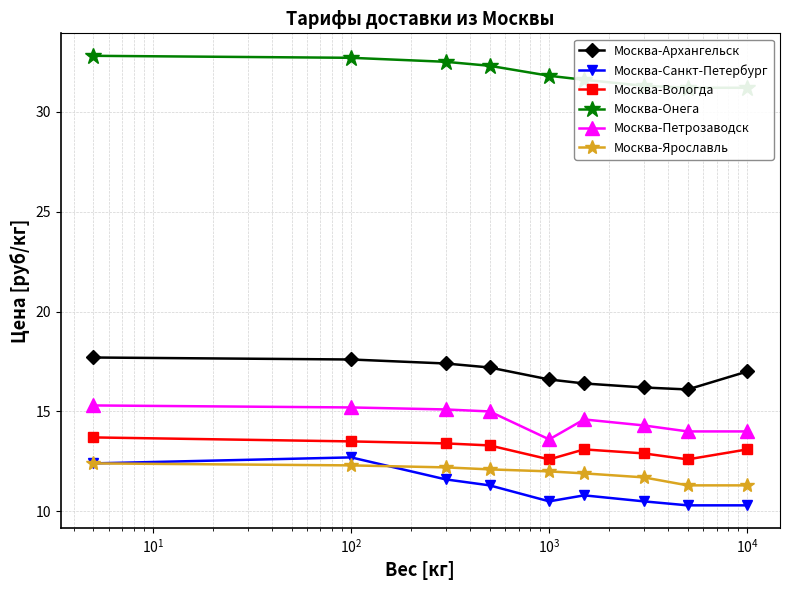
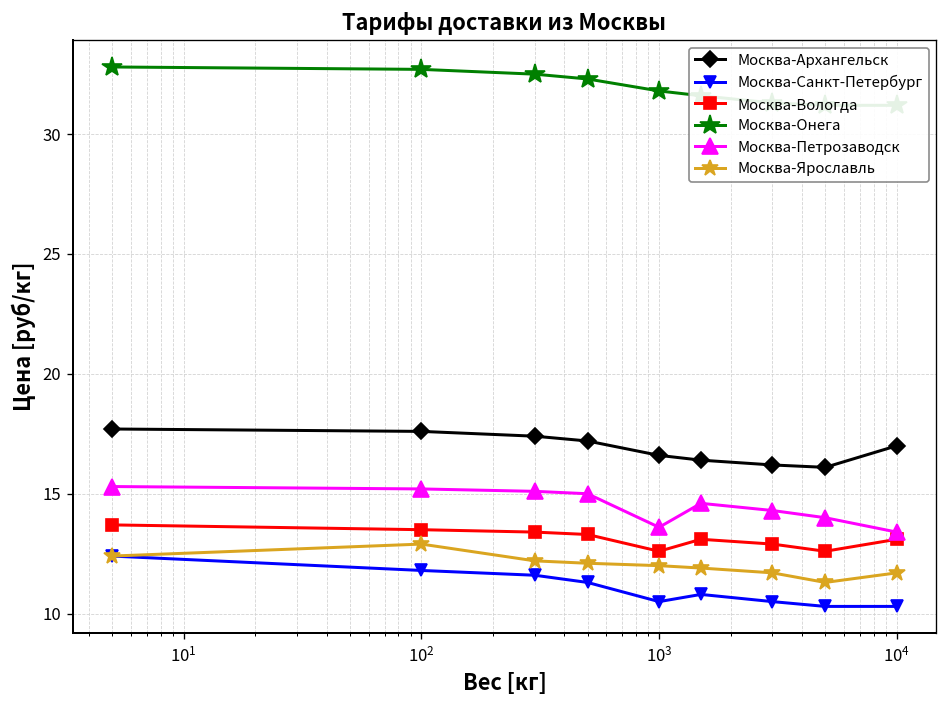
Москва-Санкт-Петербург, 10^2: 12.7 -> 11.8
Москва-Ярославль, 10^2: 12.3 -> 12.9
Москва-Петрозаводск, 10^4: 14.0 -> 13.4
Москва-Ярославль, 10^4: 11.3 -> 11.7
